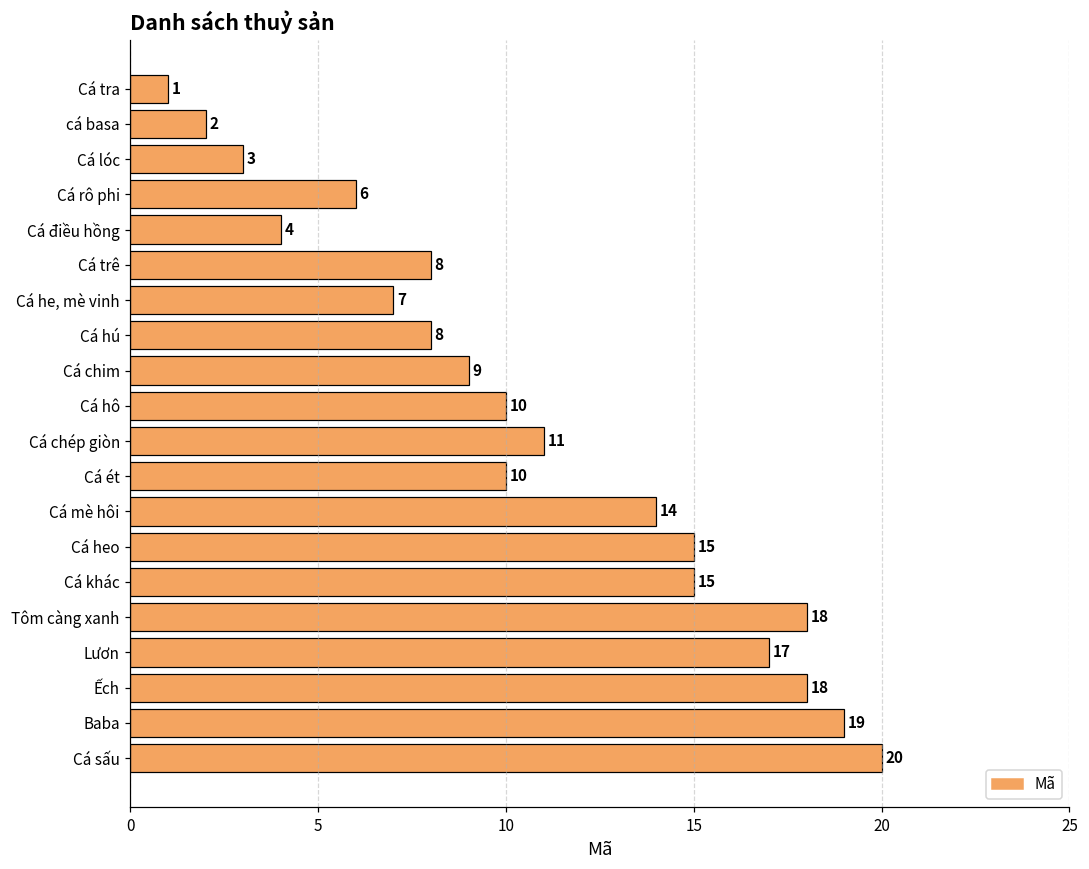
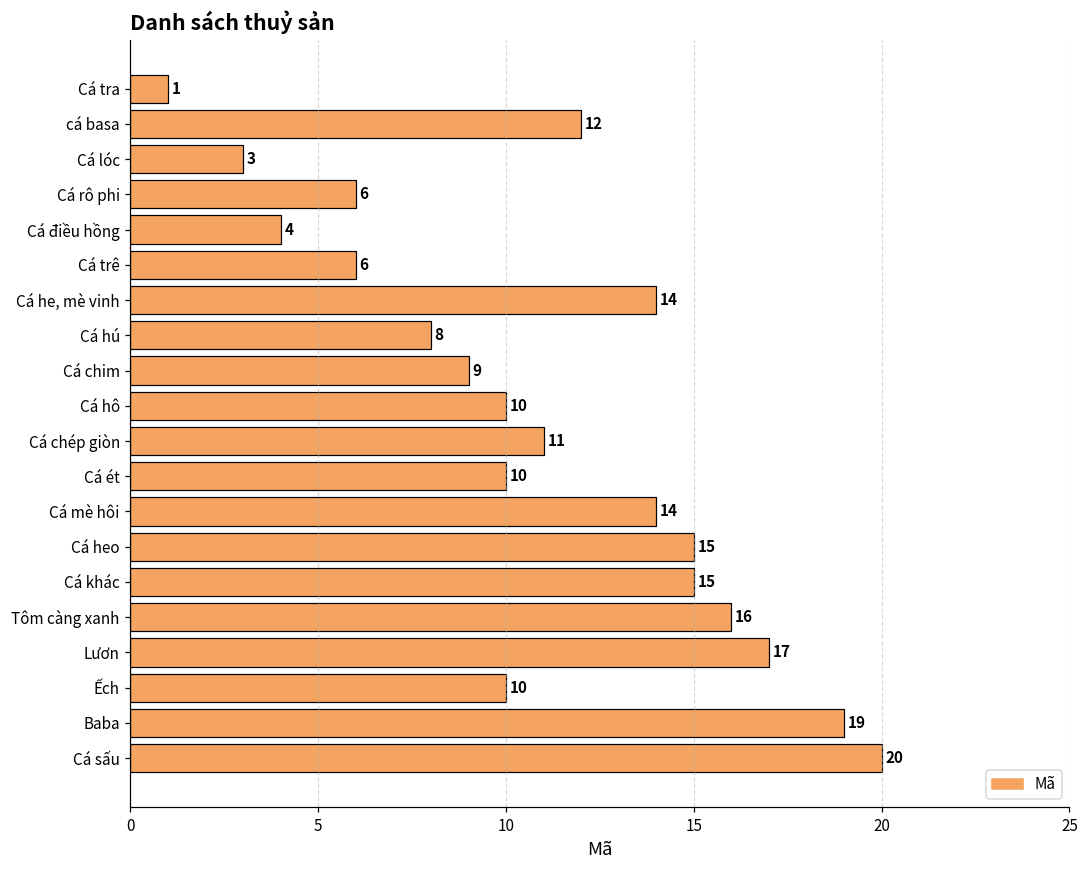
cá basa: 2 -> 12
Cá trê: 8 -> 6
Cá he, mè vinh: 7 -> 14
Tôm càng xanh: 18 -> 16
Ếch: 18 -> 10
